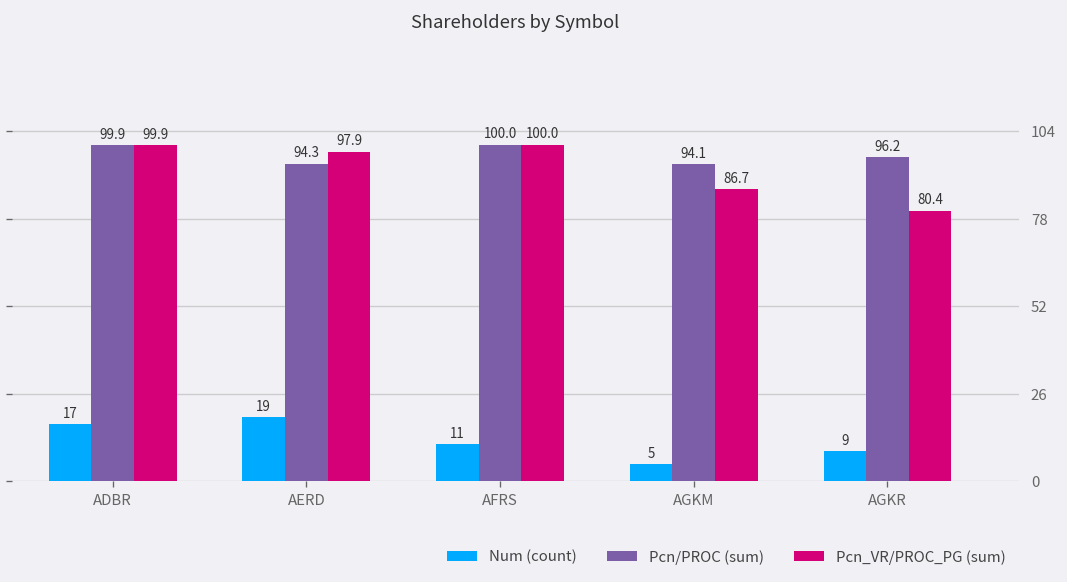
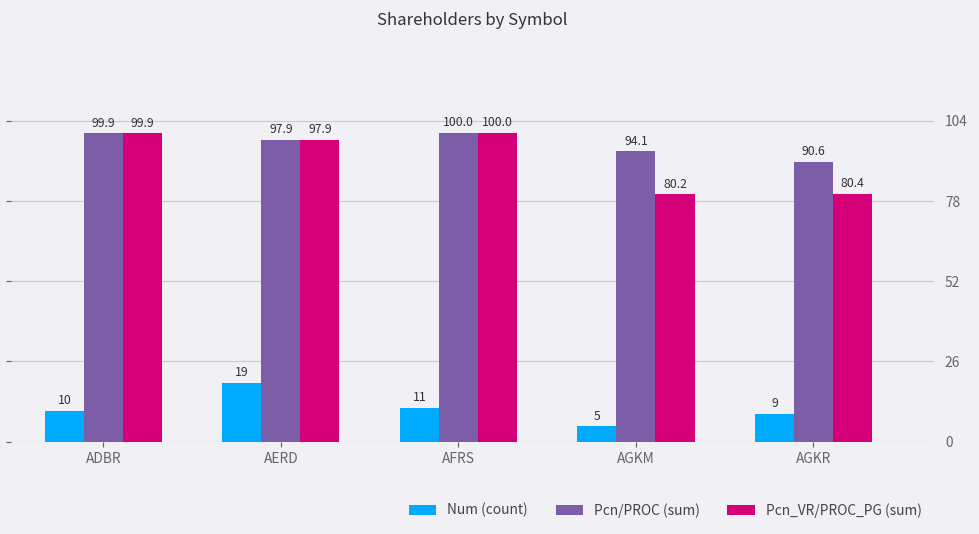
Num (count), ADBR: 17 -> 10
Pcn/PROC (sum), AERD: 94.3 -> 97.9
Pcn_VR/PROC_PG (sum), AGKM: 86.7 -> 80.2
Pcn/PROC (sum), AGKR: 96.2 -> 90.6
